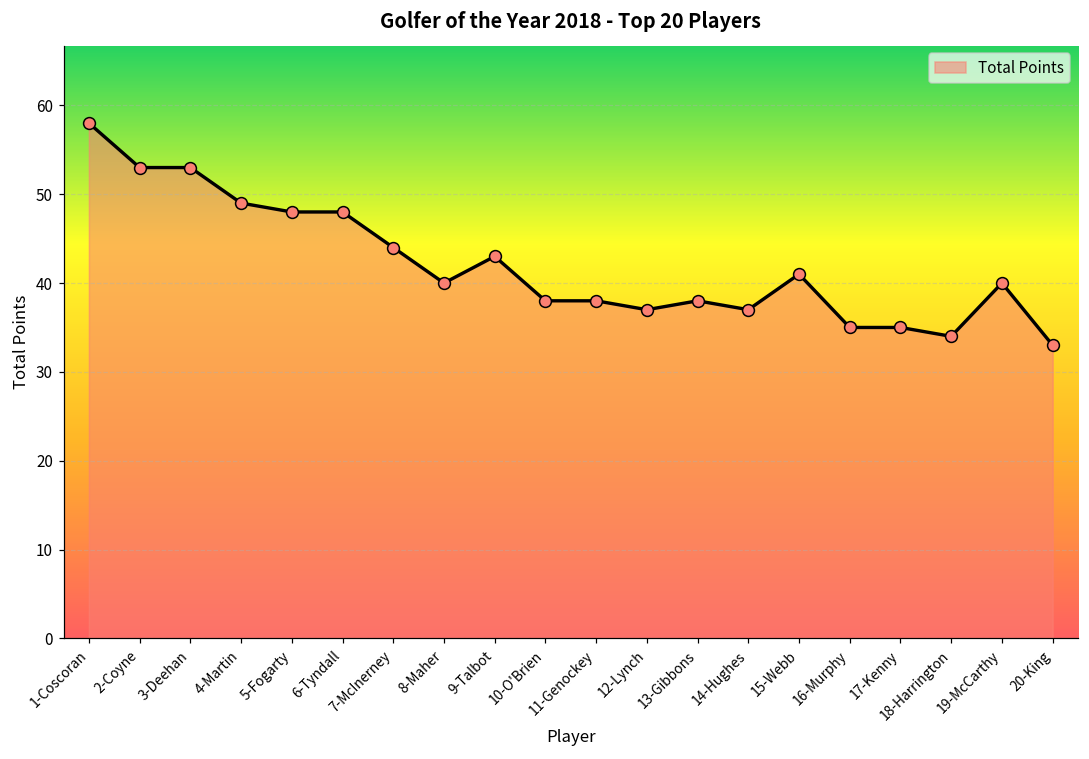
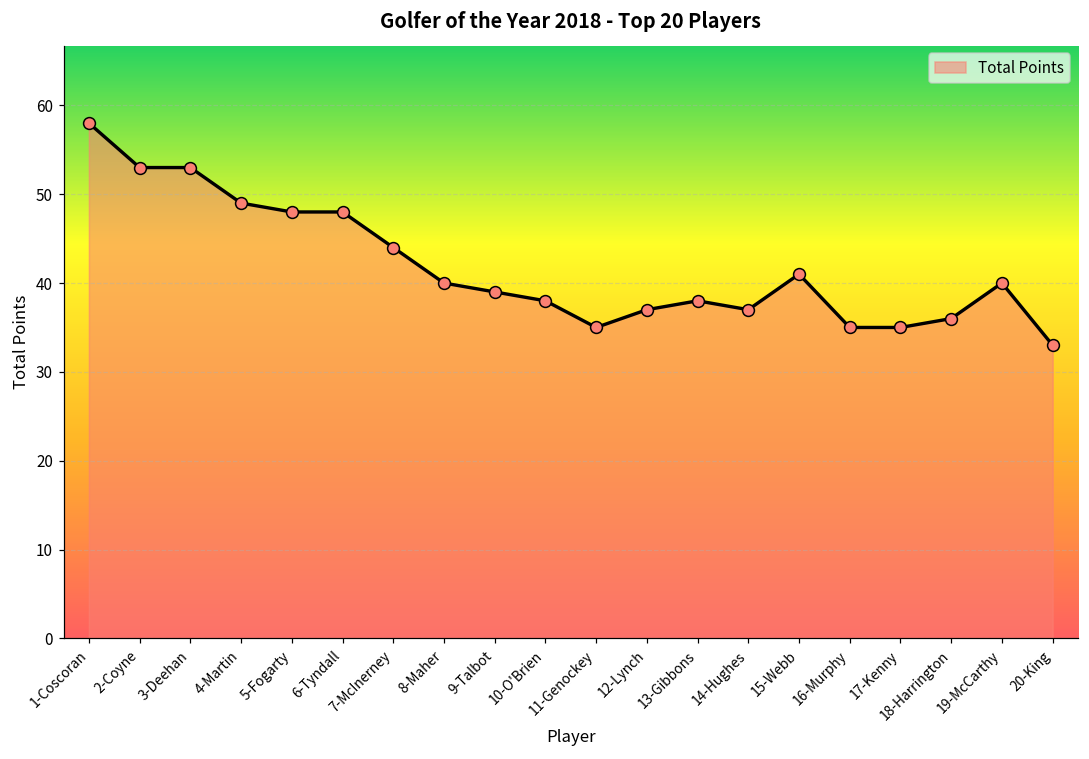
9-Talbot: 43 -> 39
11-Genockey: 38 -> 35
18-Harrington: 34 -> 36
